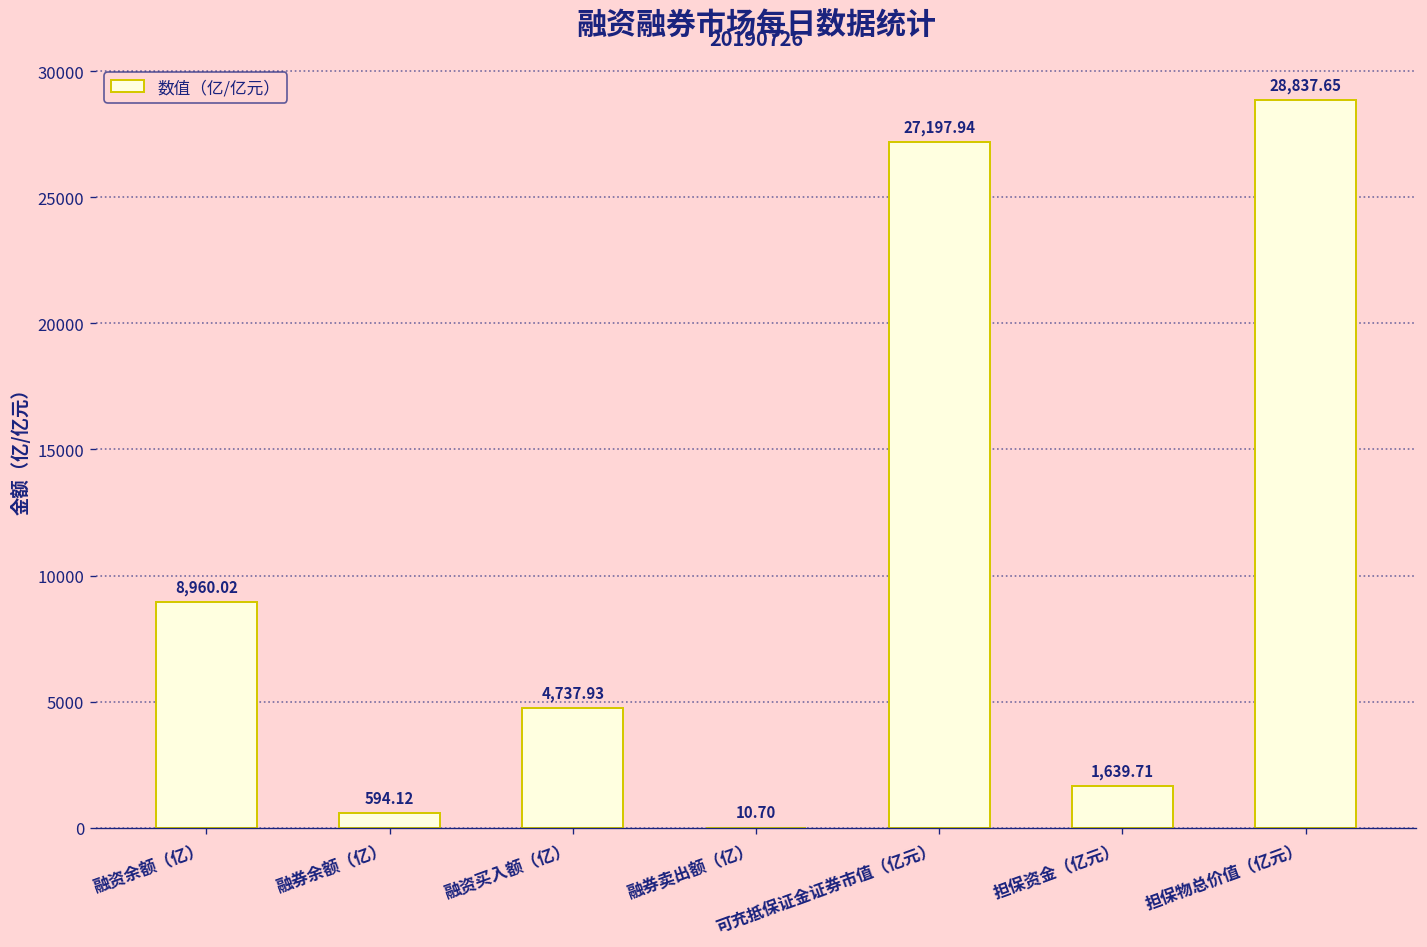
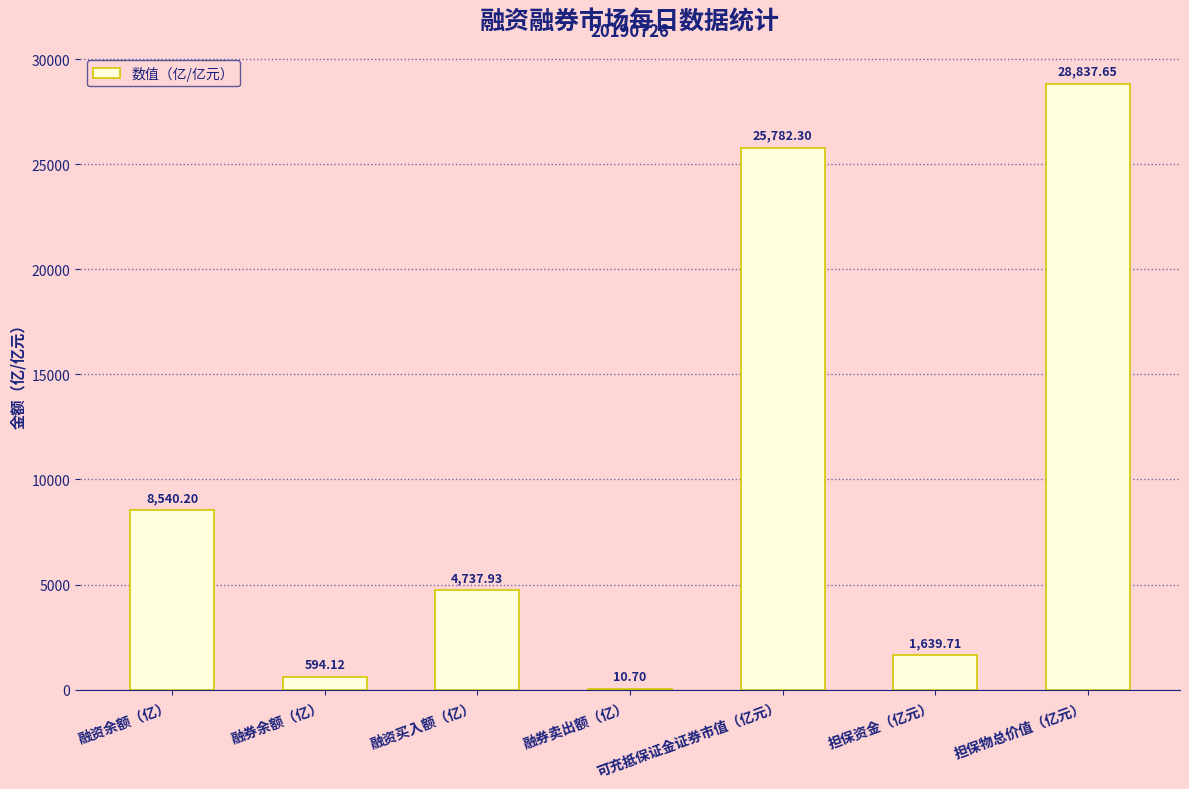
融资余额（亿）: 8,960.02 -> 8,540.20
可充抵保证金证券市值（亿元）: 27,197.94 -> 25,782.30
